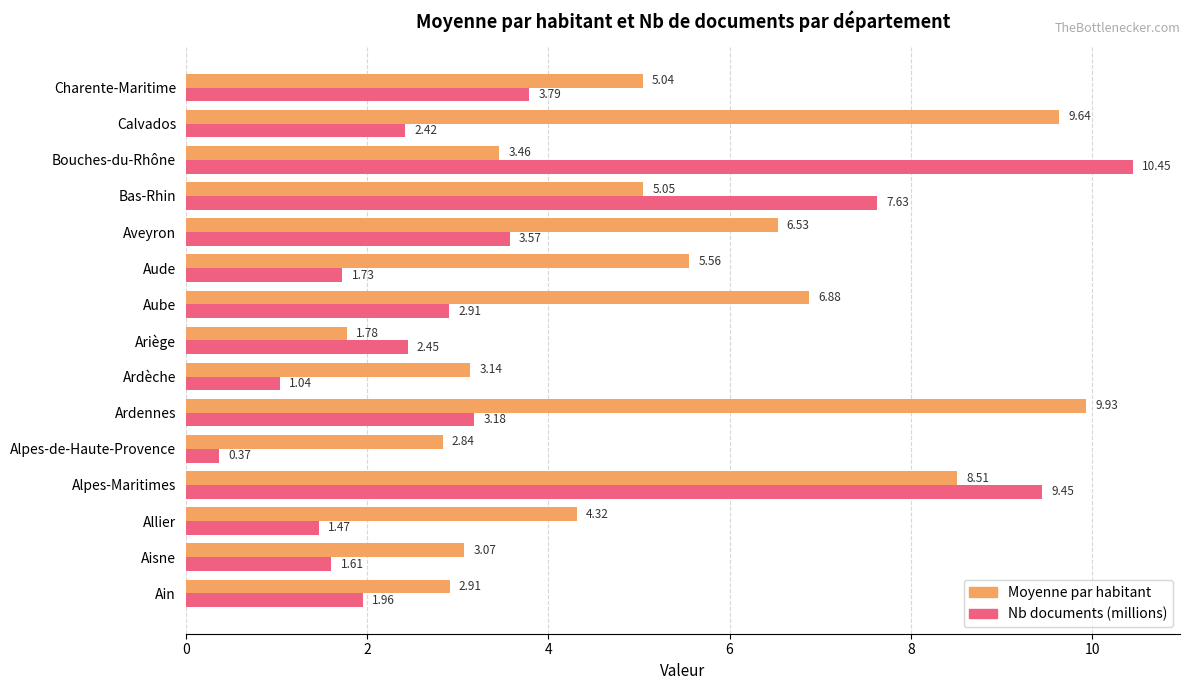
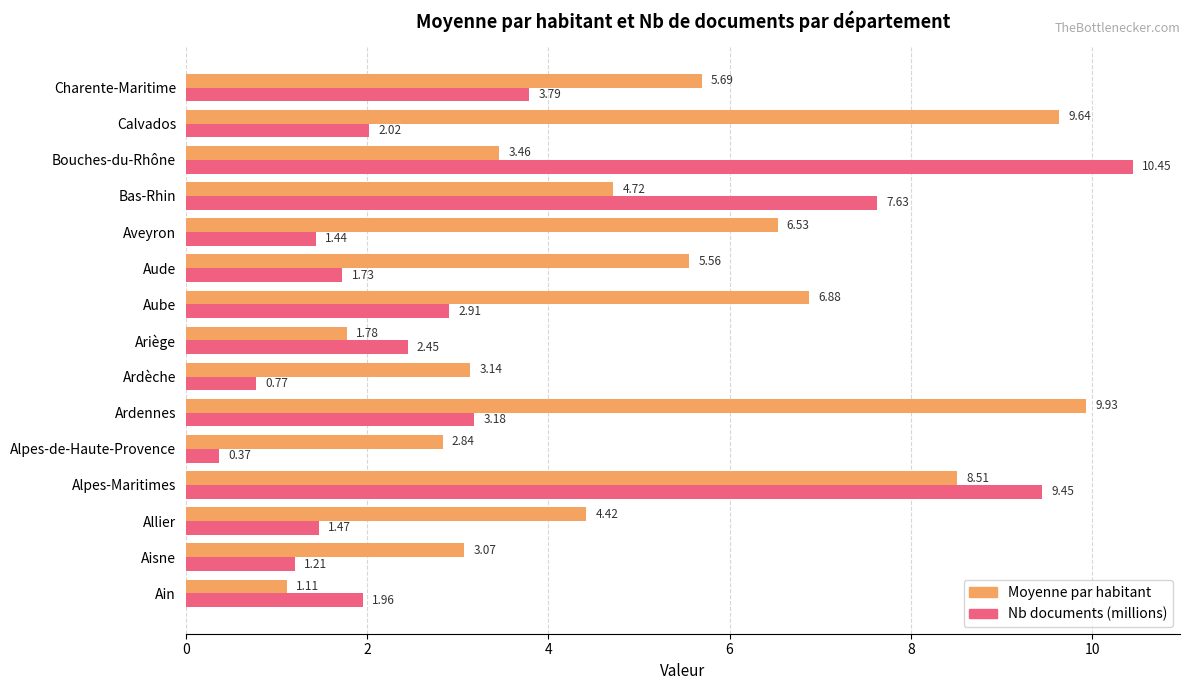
Moyenne par habitant, Charente-Maritime: 5.04 -> 5.69
Nb documents (millions), Calvados: 2.42 -> 2.02
Moyenne par habitant, Bas-Rhin: 5.05 -> 4.72
Nb documents (millions), Aveyron: 3.57 -> 1.44
Nb documents (millions), Ardèche: 1.04 -> 0.77
Moyenne par habitant, Allier: 4.32 -> 4.42
Nb documents (millions), Aisne: 1.61 -> 1.21
Moyenne par habitant, Ain: 2.91 -> 1.11
